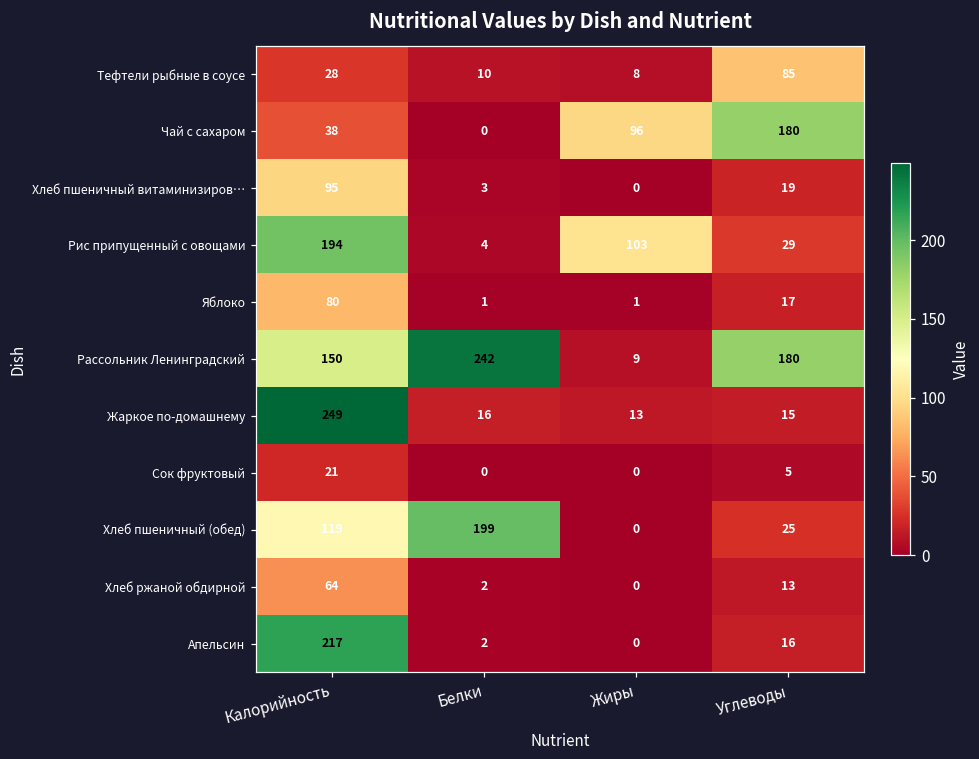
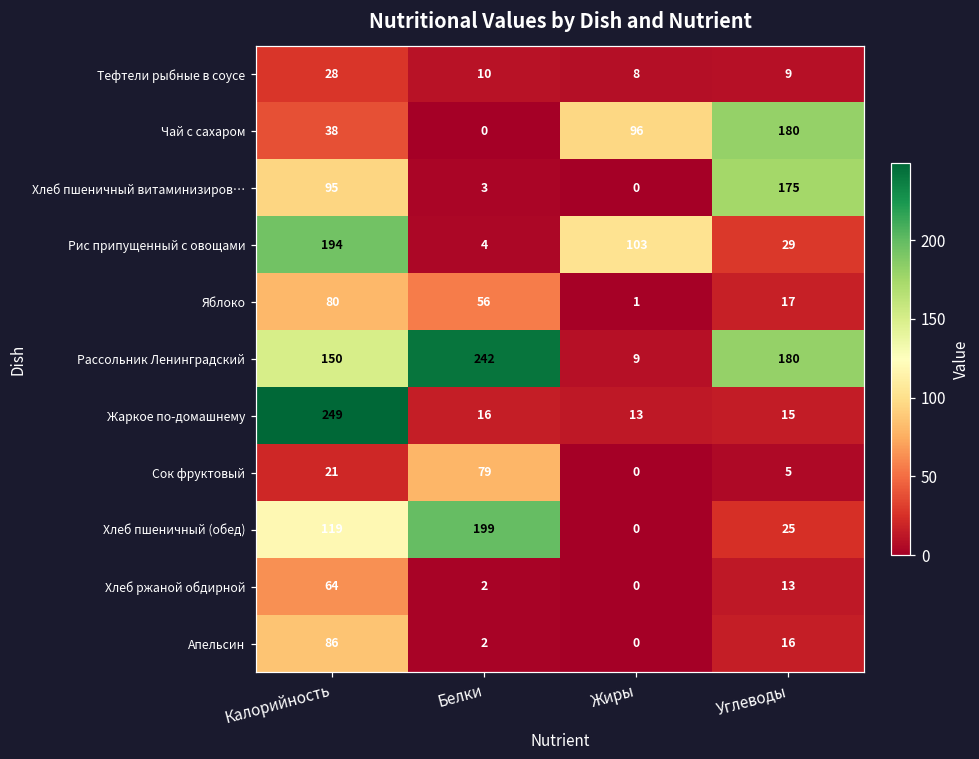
Тефтели рыбные в соусе, Углеводы: 85 -> 9
Хлеб пшеничный витаминизиров…, Углеводы: 19 -> 175
Яблоко, Белки: 1 -> 56
Сок фруктовый, Белки: 0 -> 79
Апельсин, Калорийность: 217 -> 86
